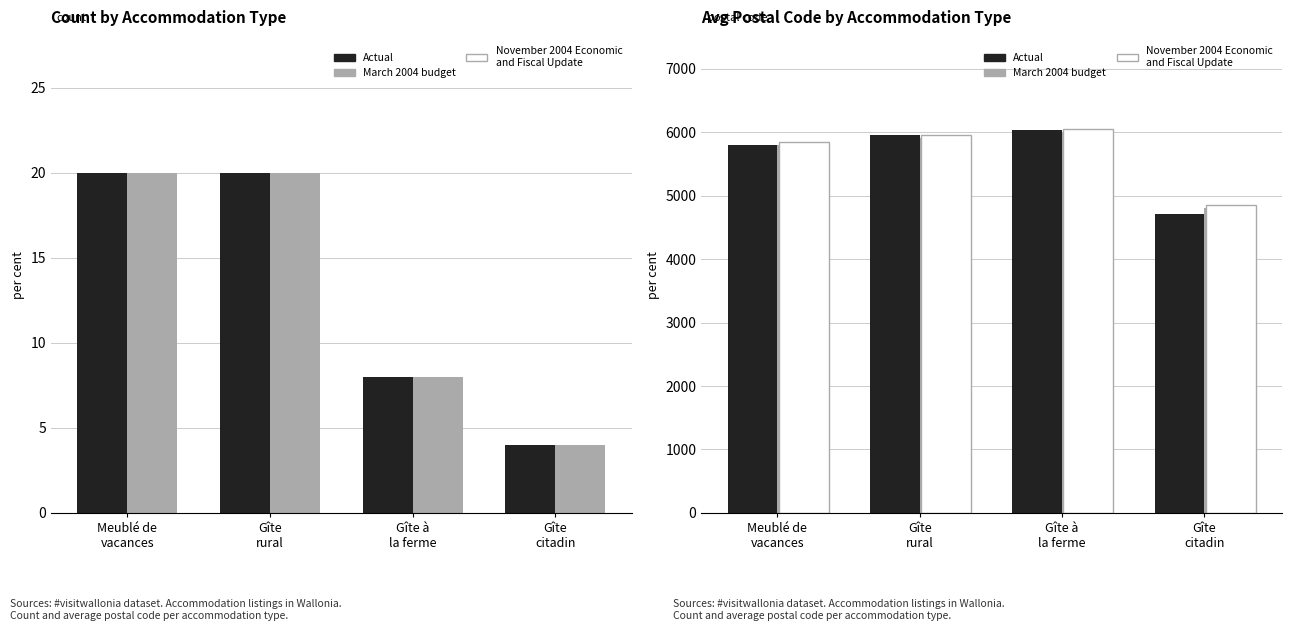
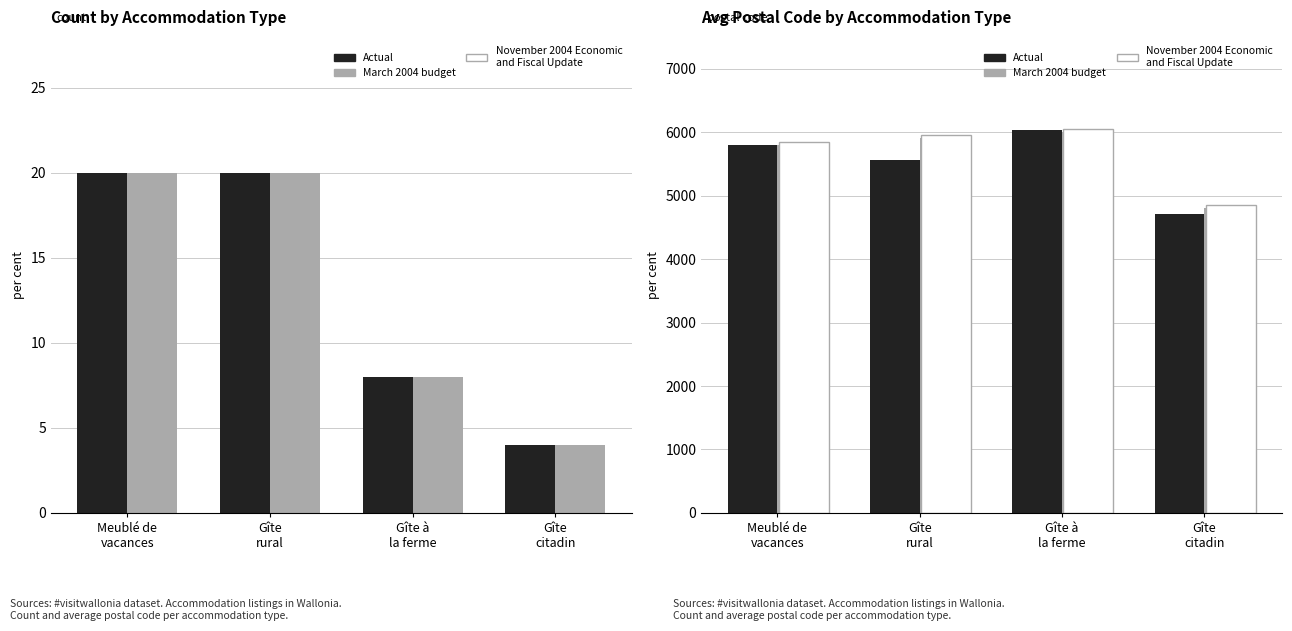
Avg Postal Code by Accommodation Type, Actual, Gîte rural: 6000 -> 5600
